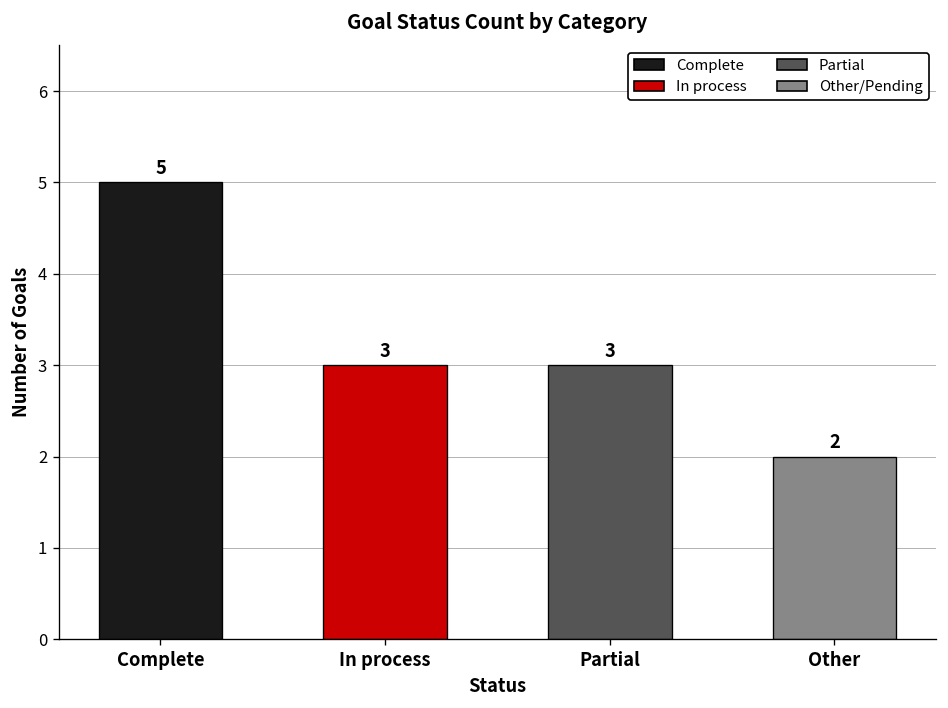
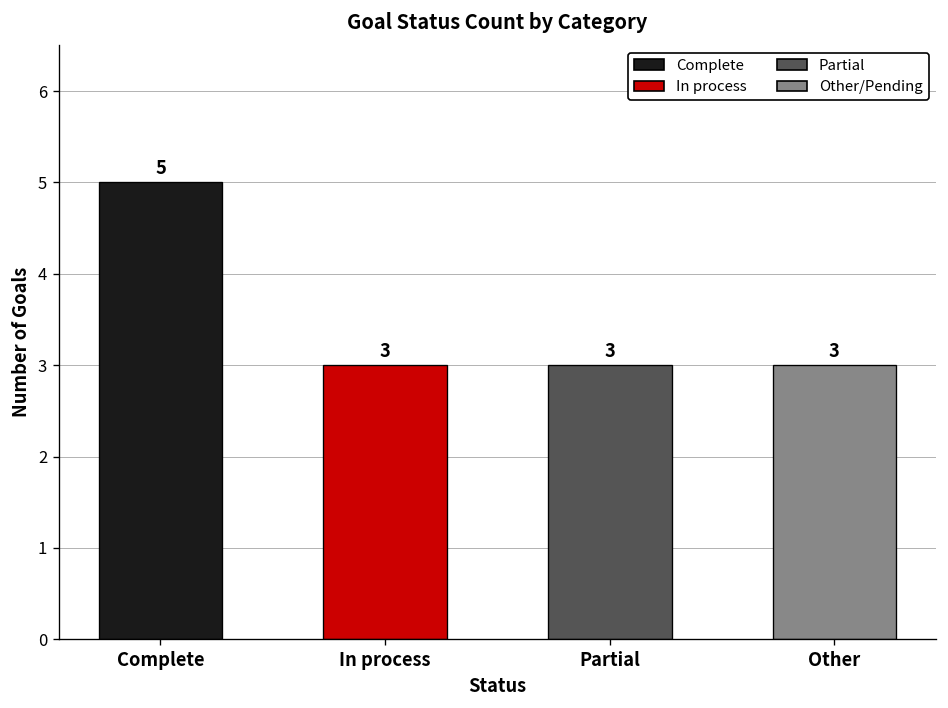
Other: 2 -> 3
